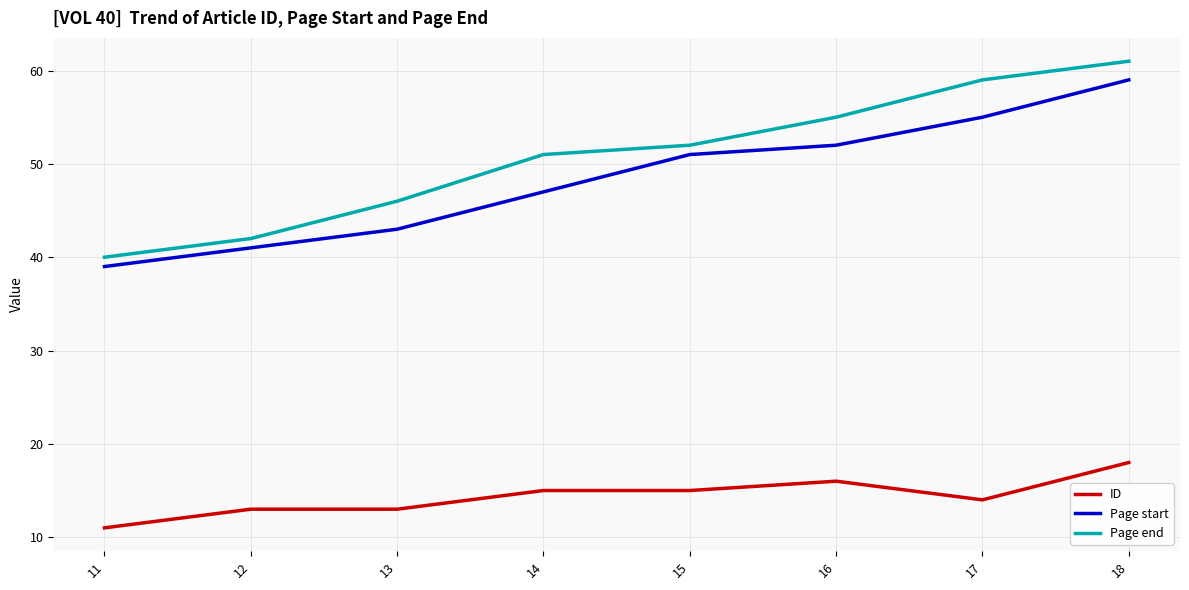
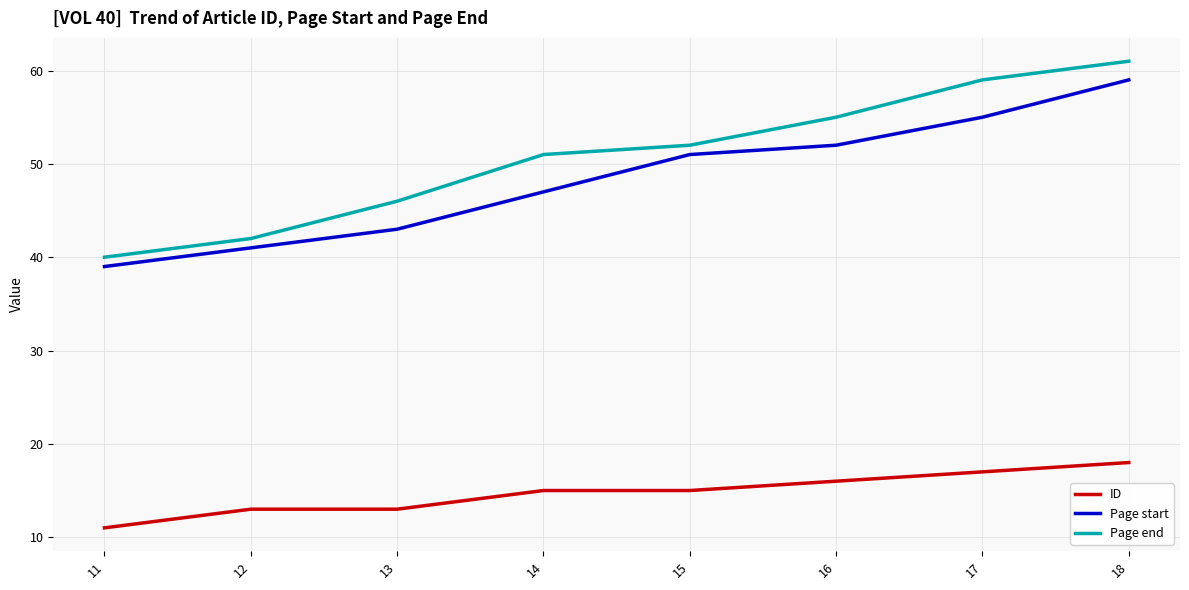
ID, 17: 14 -> 17
